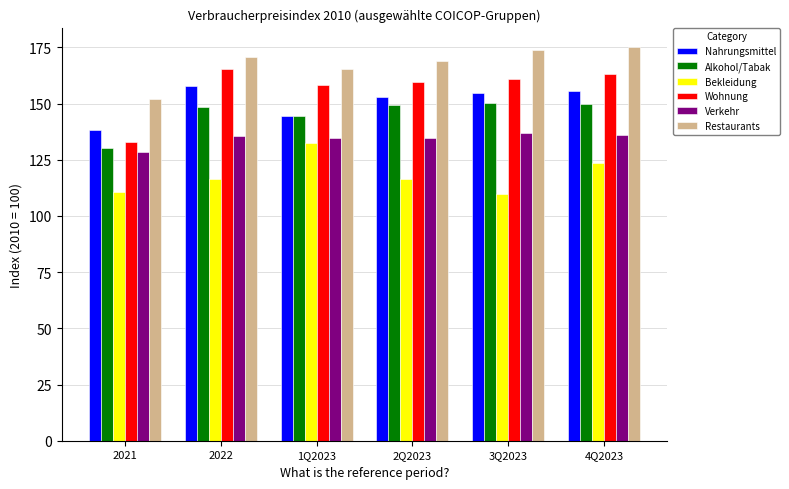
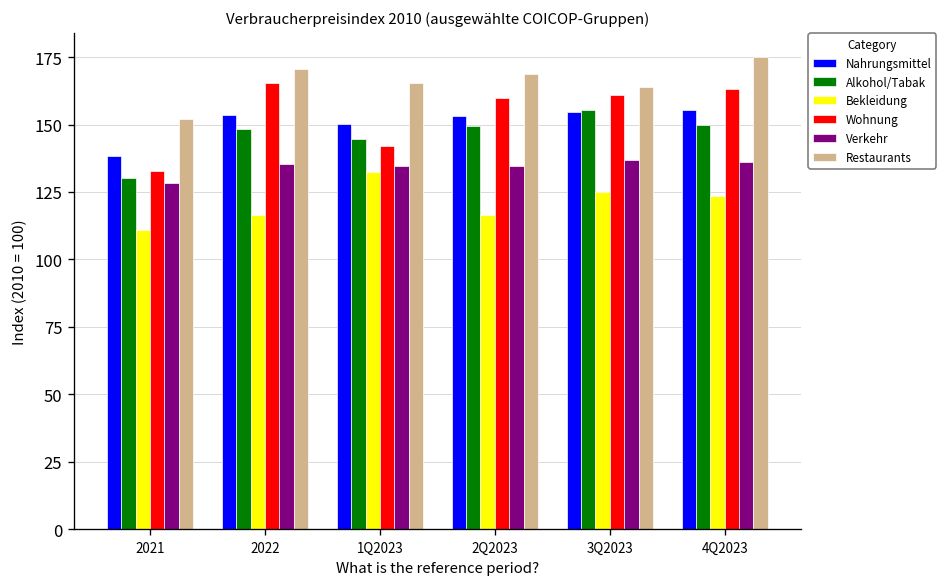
Nahrungsmittel, 2022: 158 -> 153
Nahrungsmittel, 1Q2023: 144 -> 150
Wohnung, 1Q2023: 158 -> 142
Alkohol/Tabak, 3Q2023: 150 -> 155
Bekleidung, 3Q2023: 110 -> 125
Restaurants, 3Q2023: 174 -> 164
